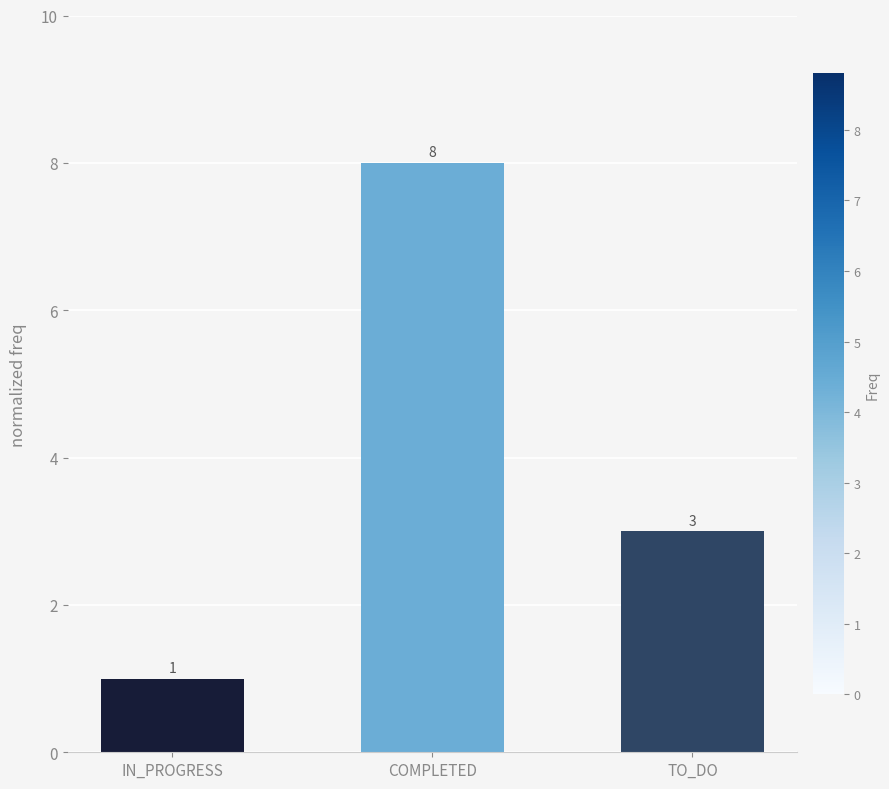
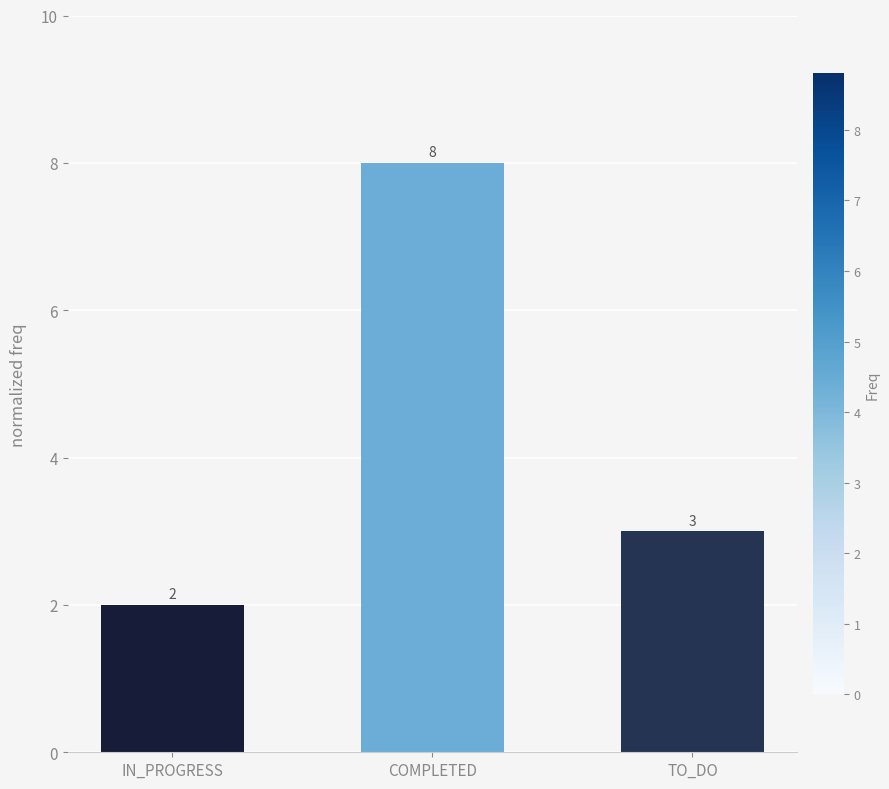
IN_PROGRESS: 1 -> 2
